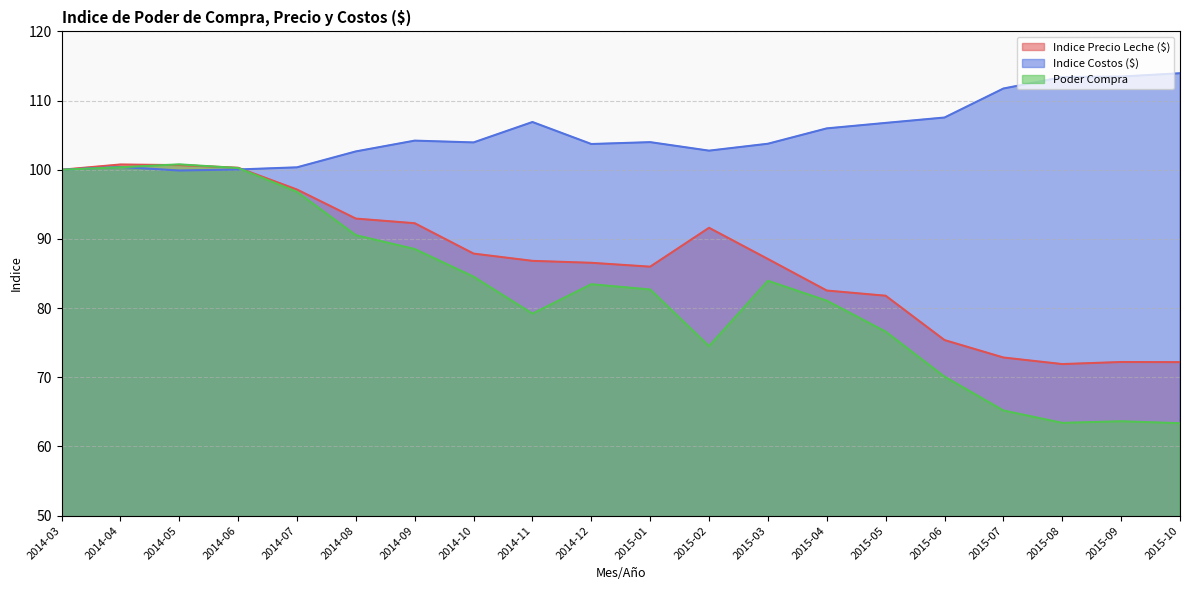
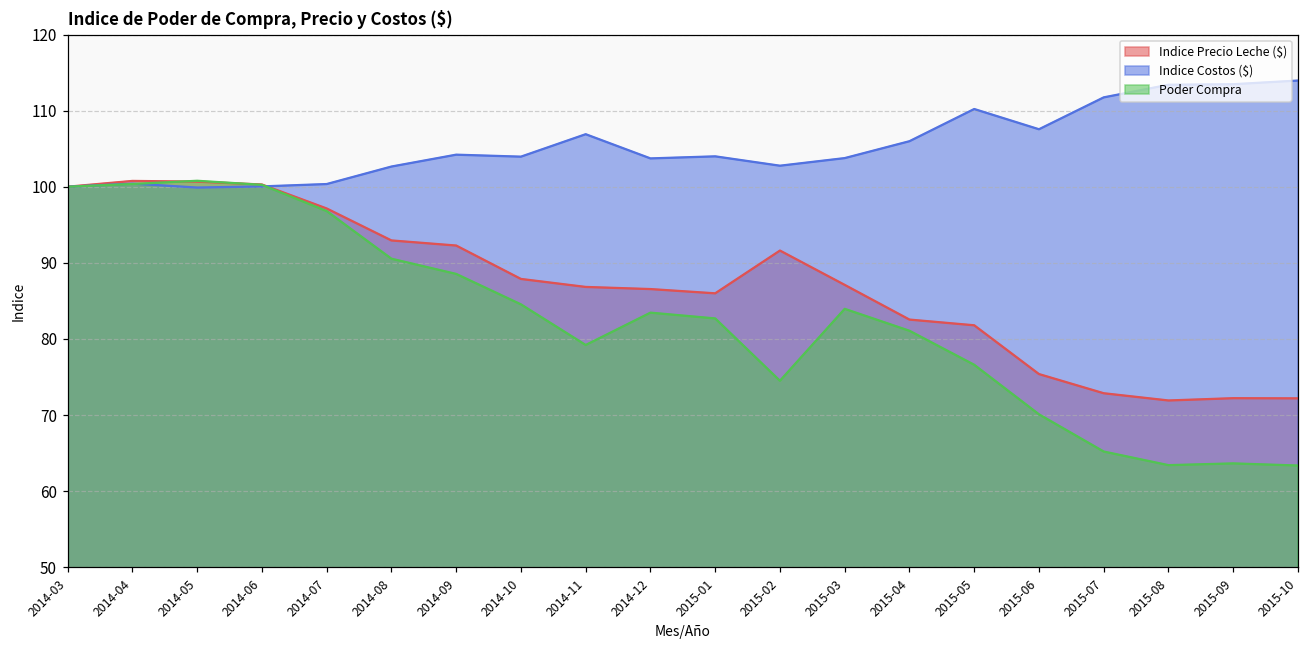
Indice Costos ($), 2015-05: 107 -> 110
